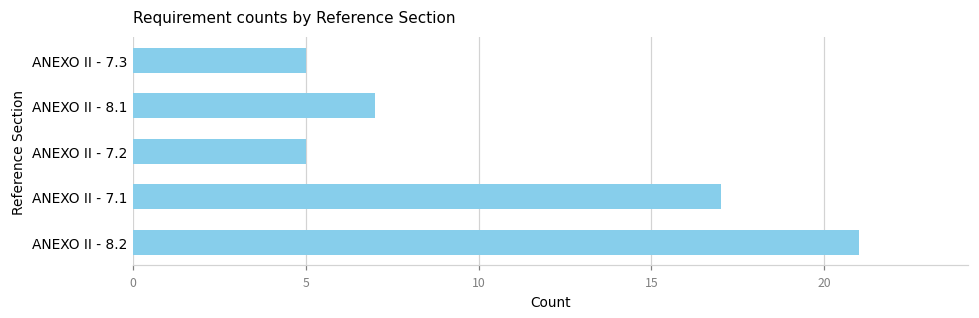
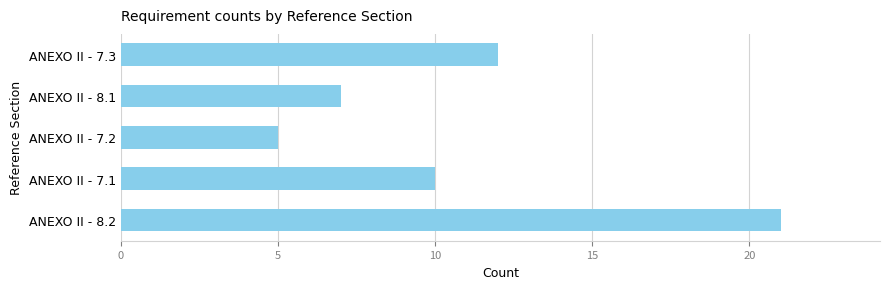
ANEXO II - 7.3: 5 -> 12
ANEXO II - 7.1: 17 -> 10
